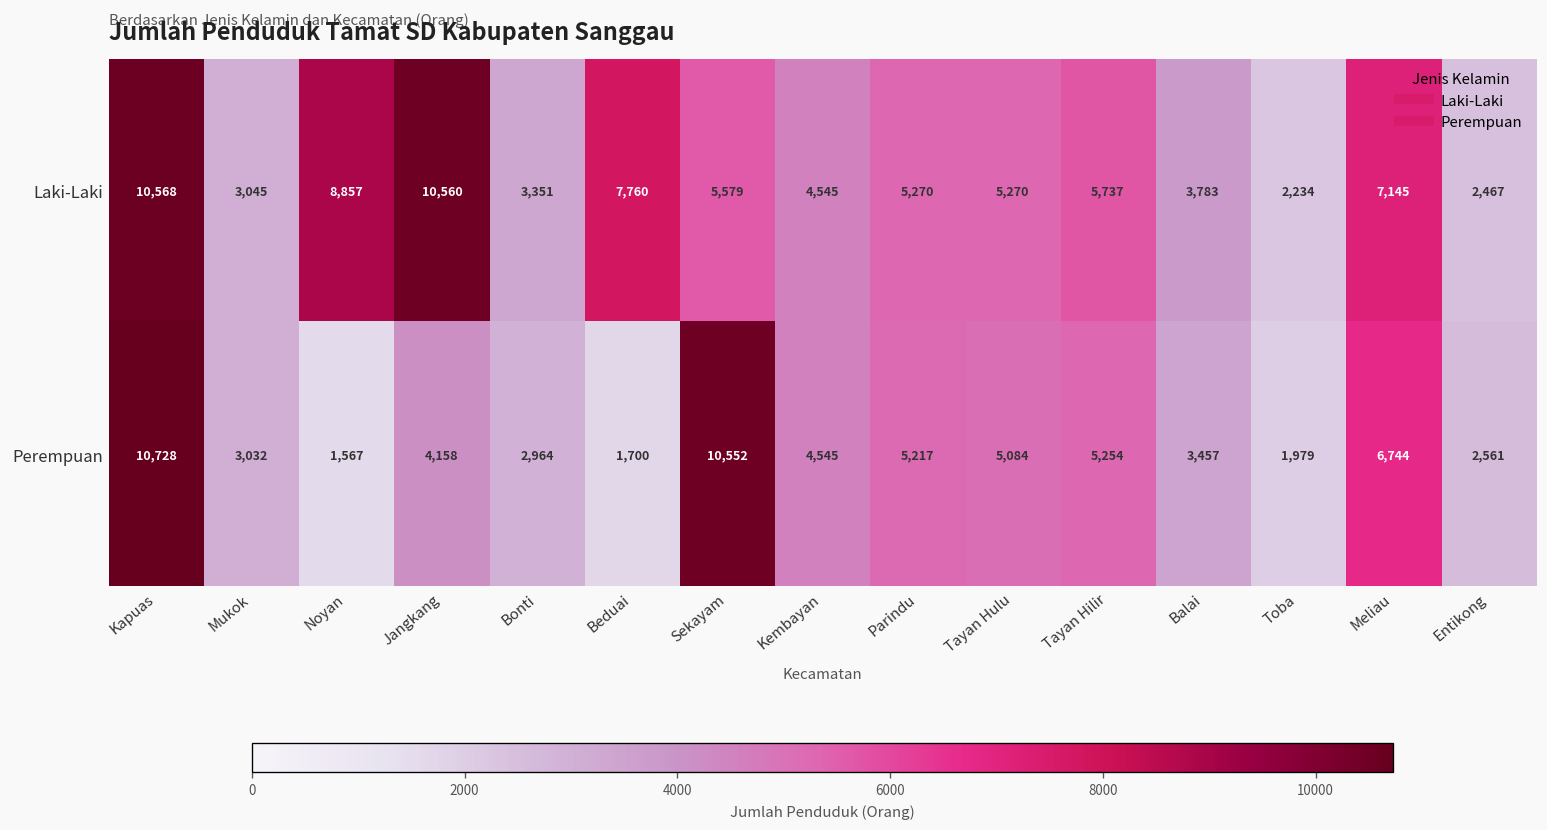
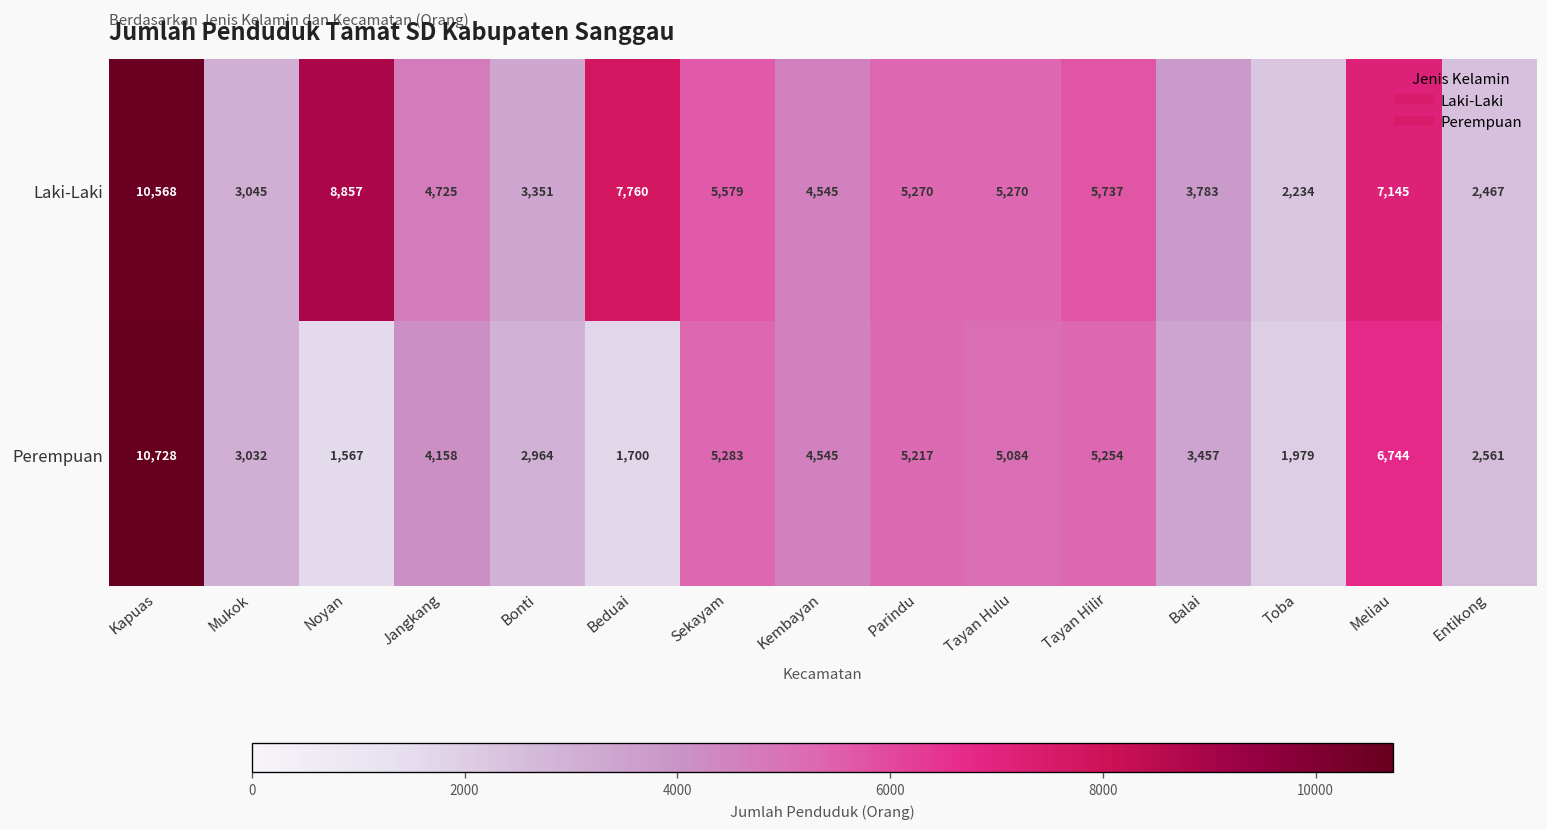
Laki-Laki, Jangkang: 10,560 -> 4,725
Perempuan, Sekayam: 10,552 -> 5,283
